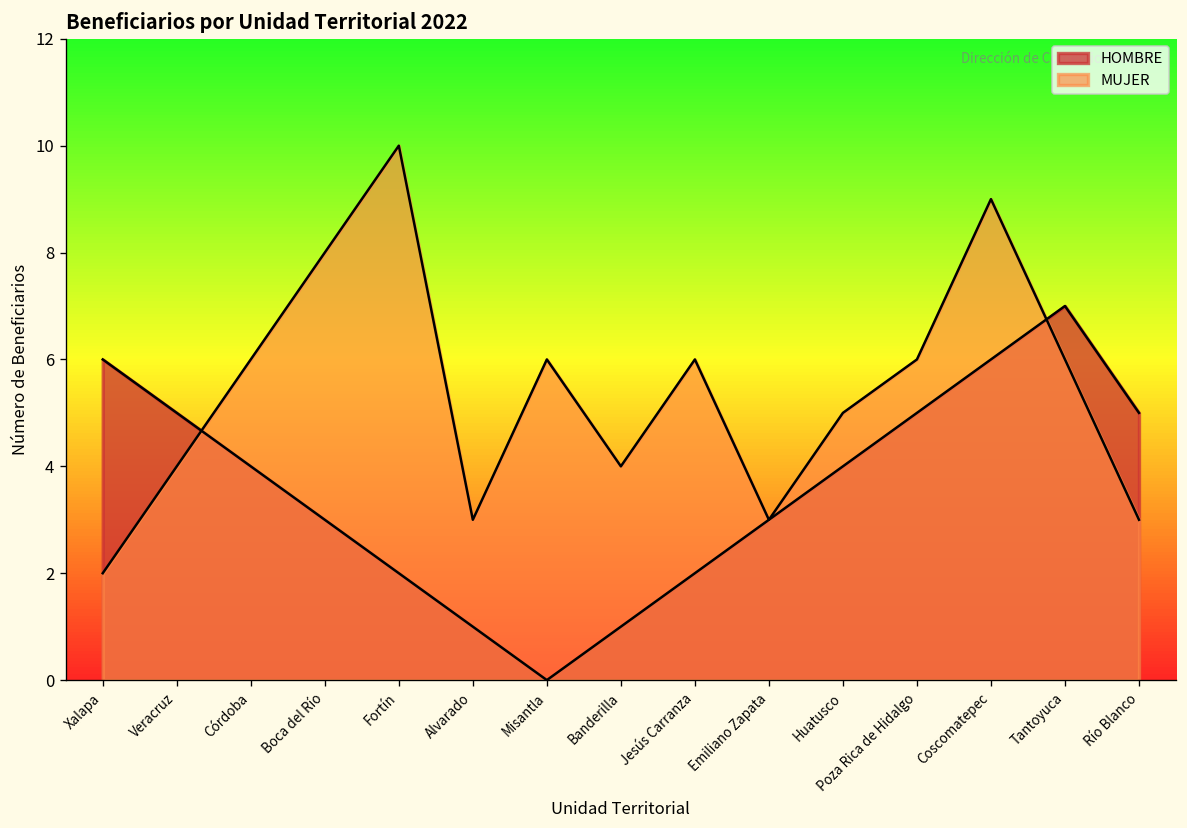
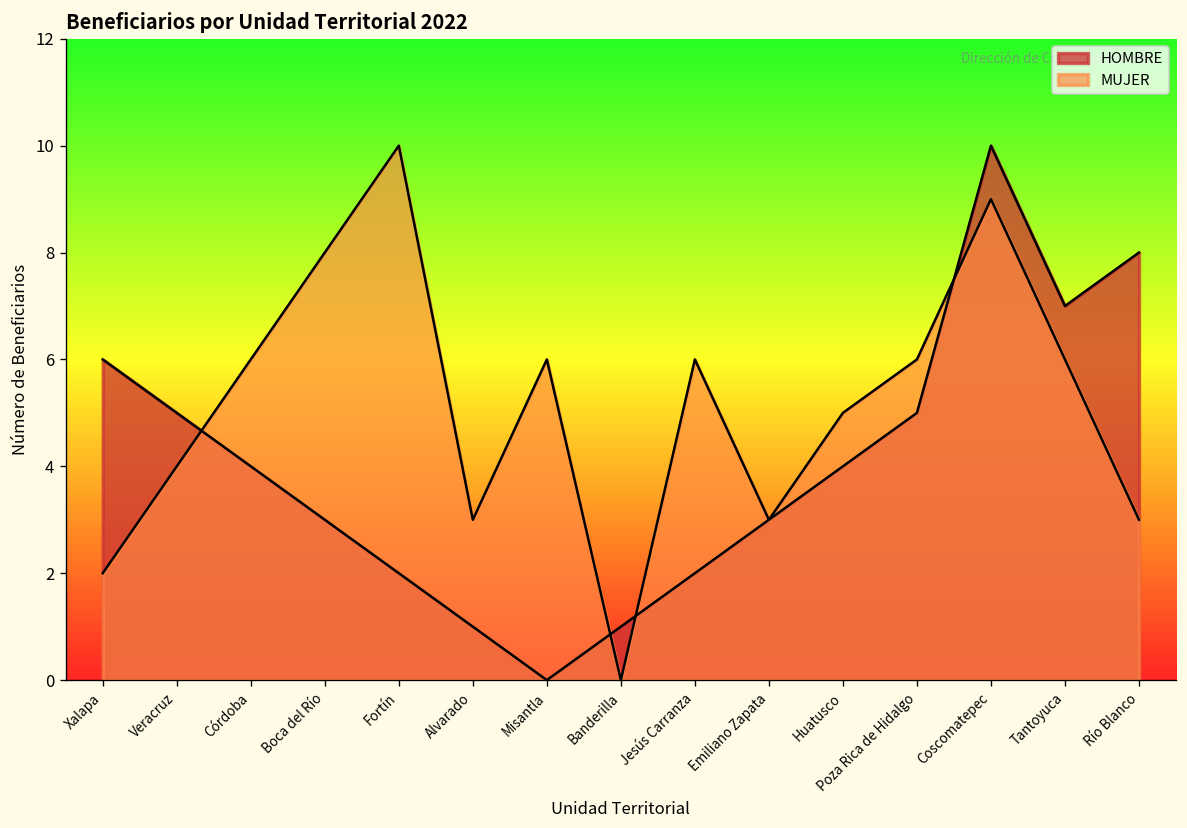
MUJER, Banderilla: 4 -> 0
HOMBRE, Coscomatepec: 6 -> 10
HOMBRE, Río Blanco: 5 -> 8
